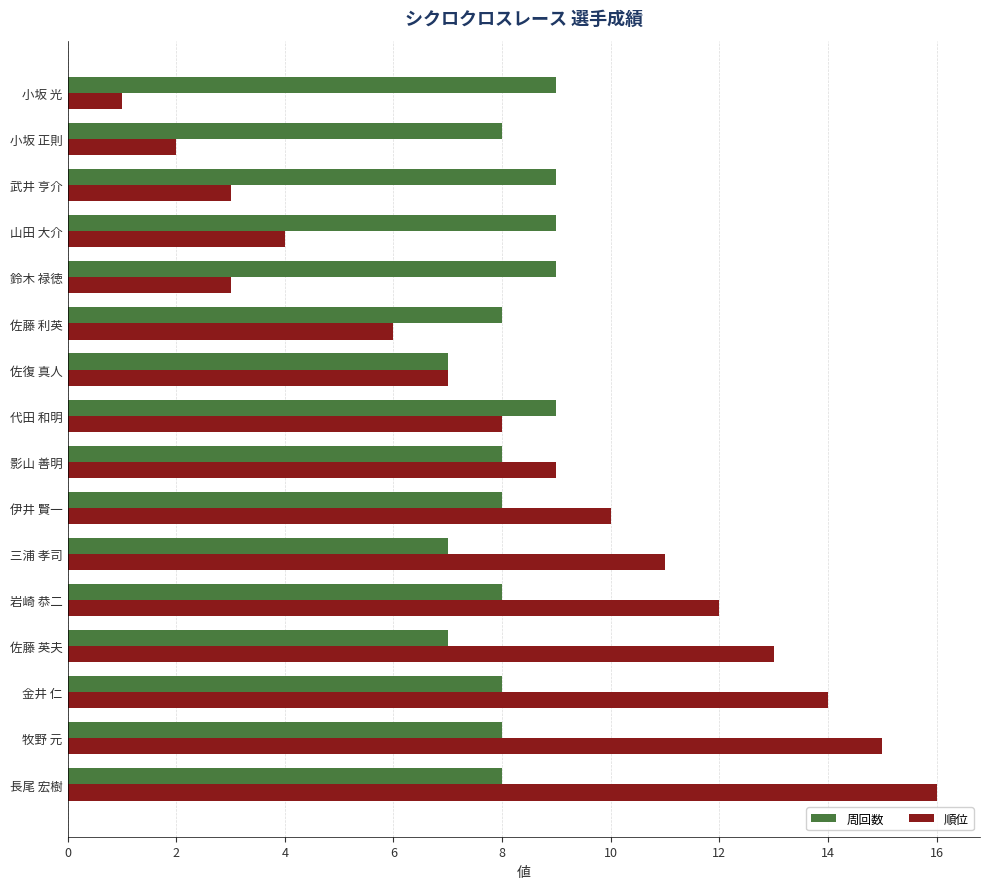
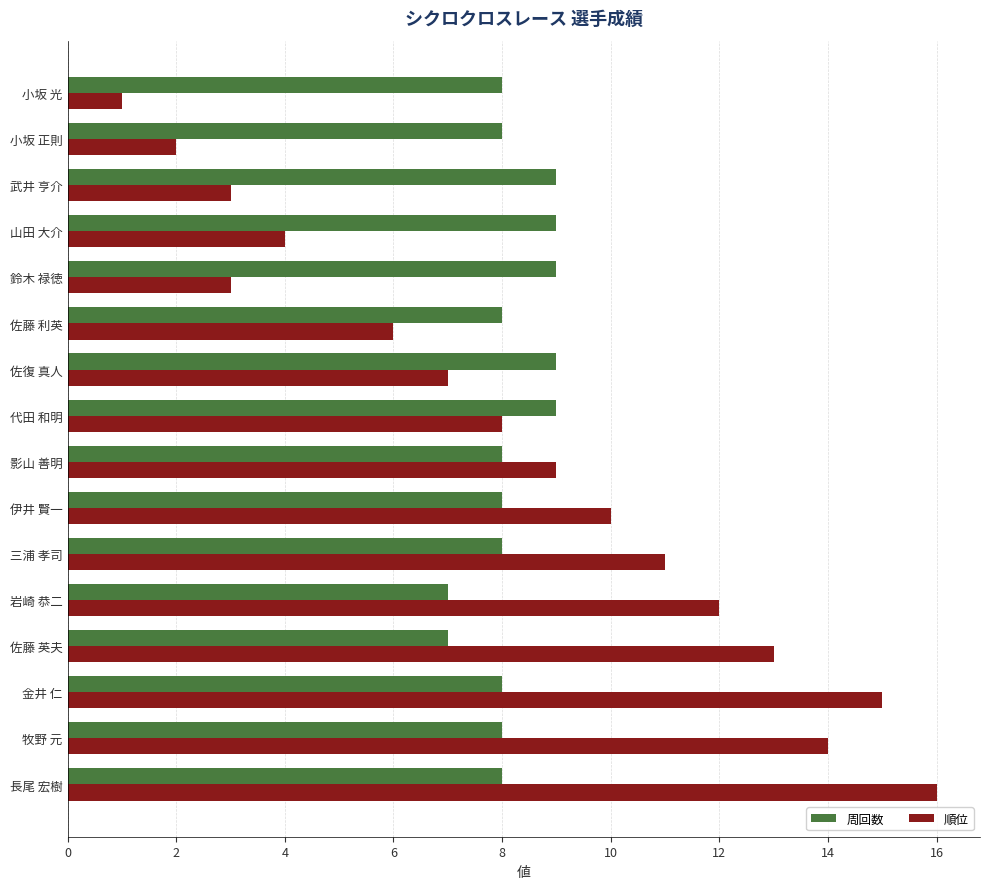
周回数, 小坂 光: 9 -> 8
周回数, 佐復 真人: 7 -> 9
周回数, 三浦 孝司: 7 -> 8
周回数, 岩崎 恭二: 8 -> 7
順位, 金井 仁: 14 -> 15
順位, 牧野 元: 15 -> 14
